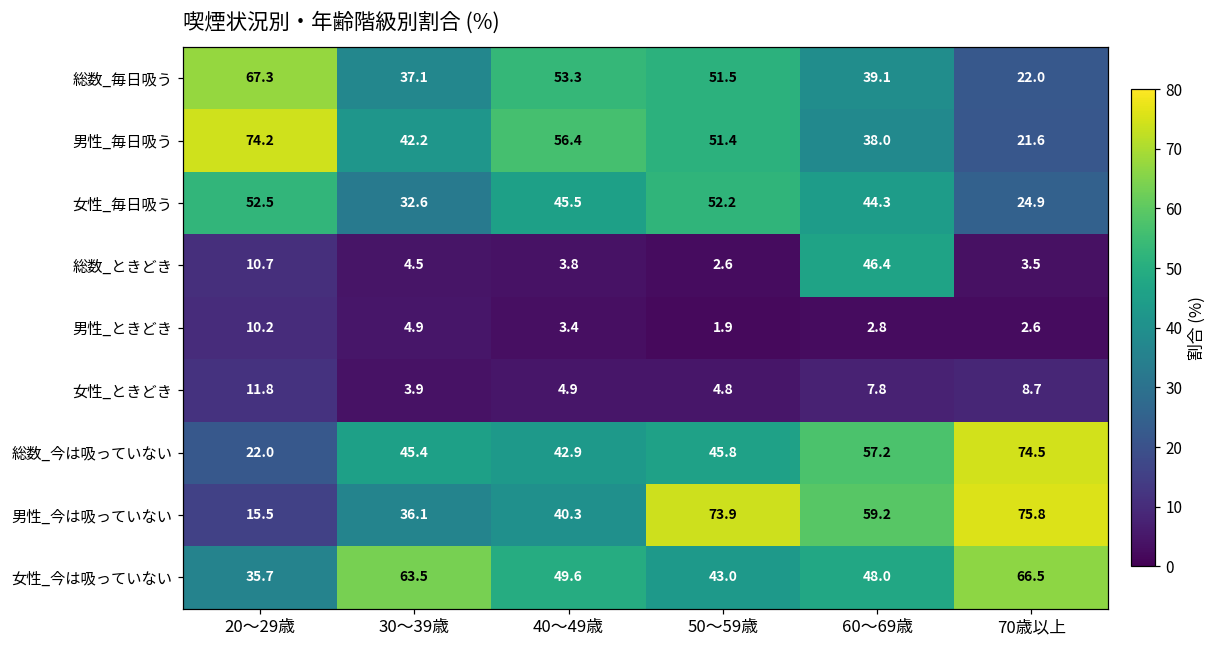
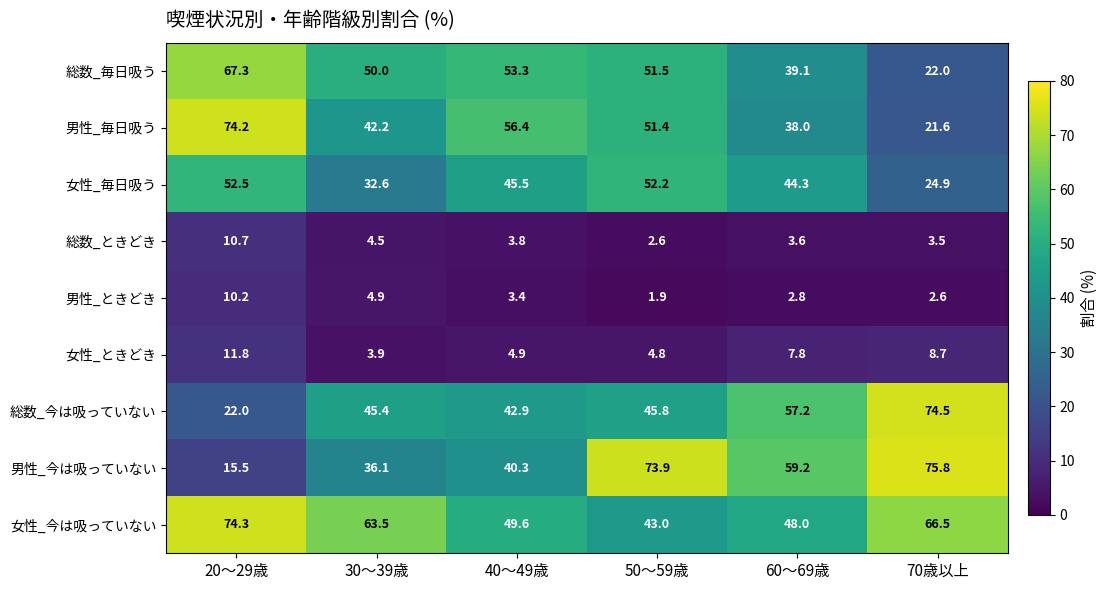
総数_毎日吸う, 30～39歳: 37.1 -> 50.0
総数_ときどき, 60～69歳: 46.4 -> 3.6
女性_今は吸っていない, 20～29歳: 35.7 -> 74.3
